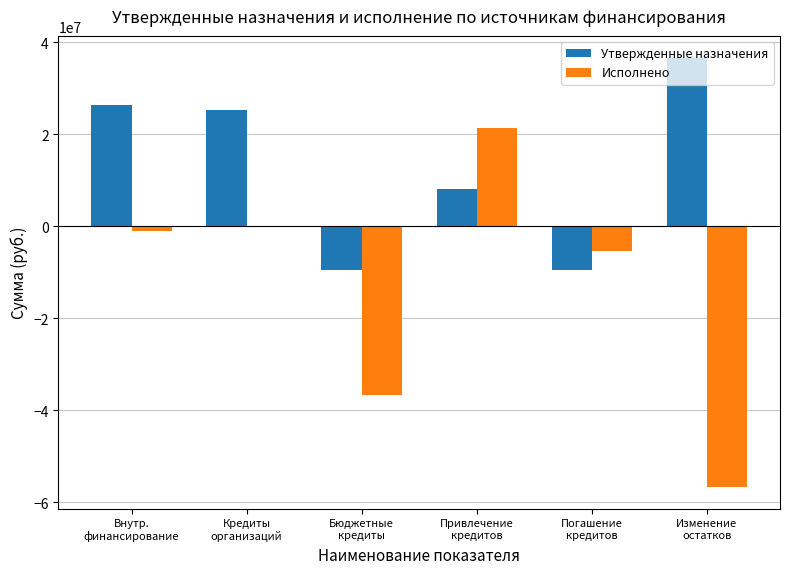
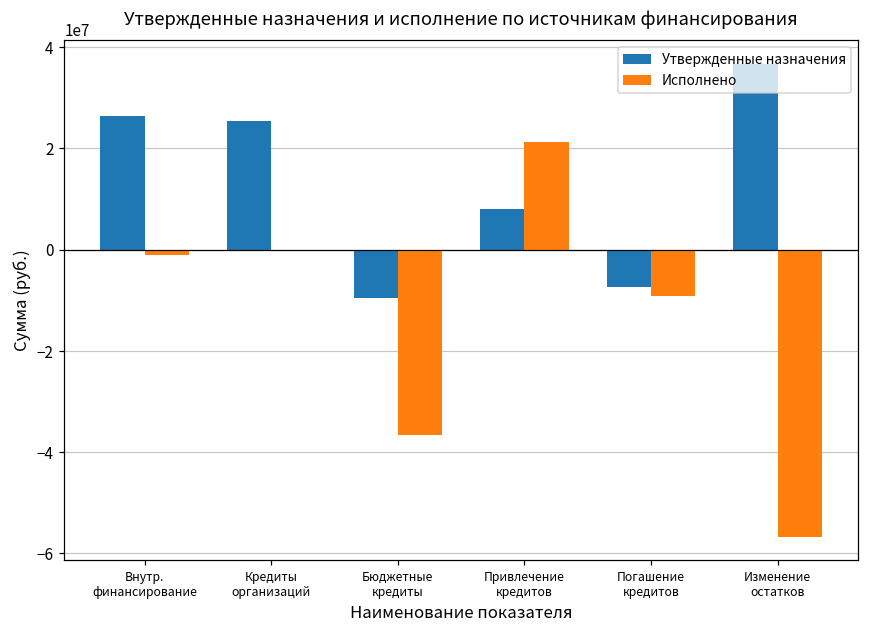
Утвержденные назначения, Погашение кредитов: -9000000 -> -7000000
Исполнено, Погашение кредитов: -5000000 -> -9000000
